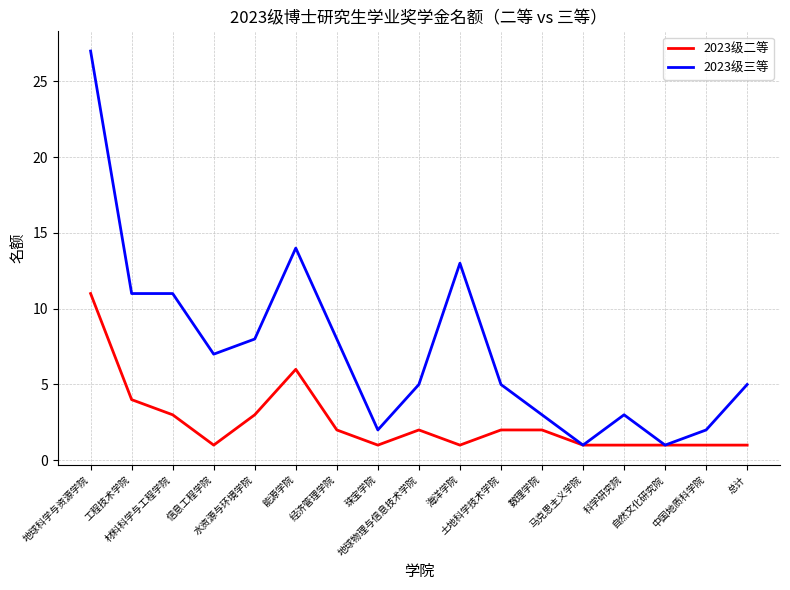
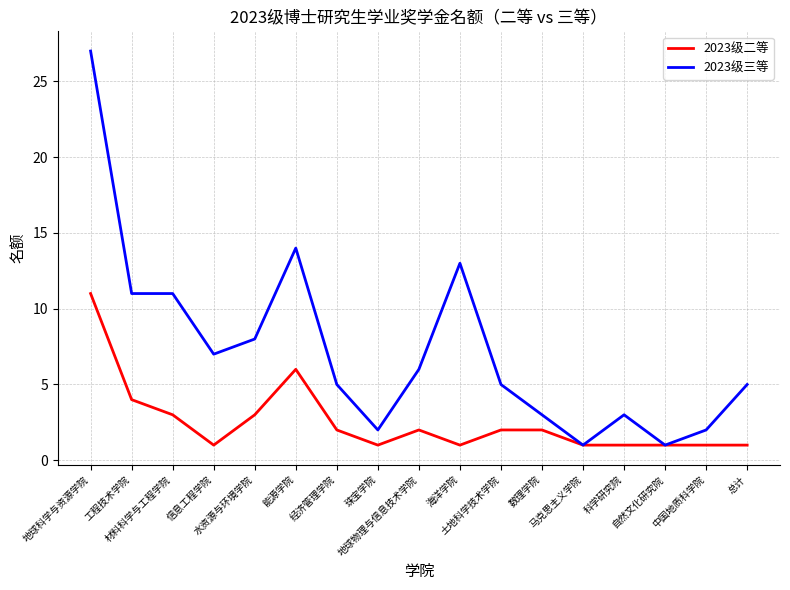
2023级三等, 经济管理学院: 8 -> 5
2023级三等, 地球物理与信息技术学院: 5 -> 6
